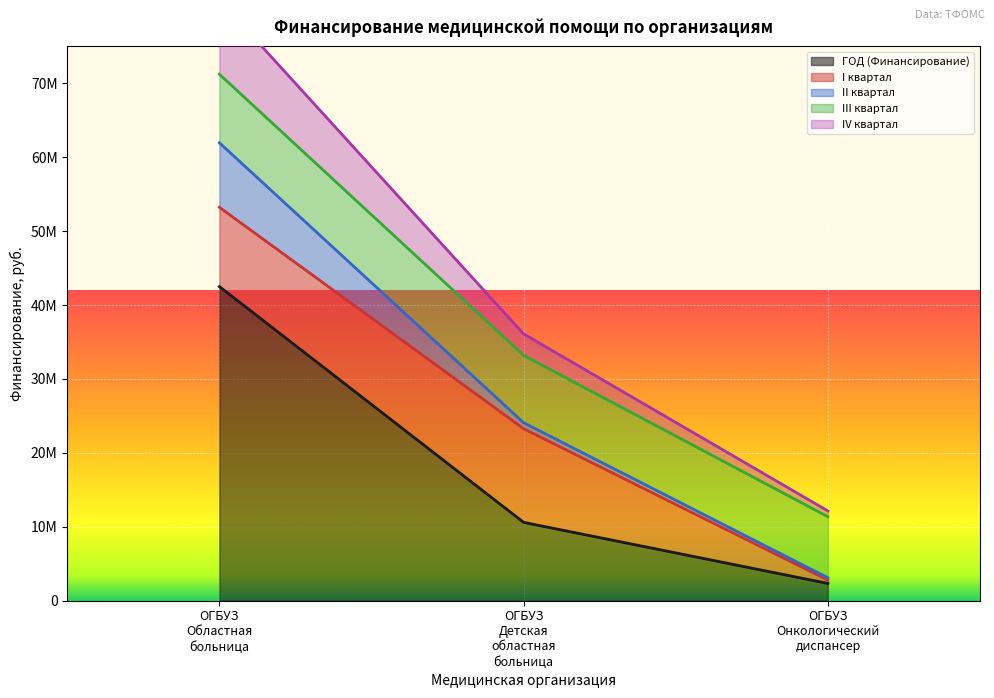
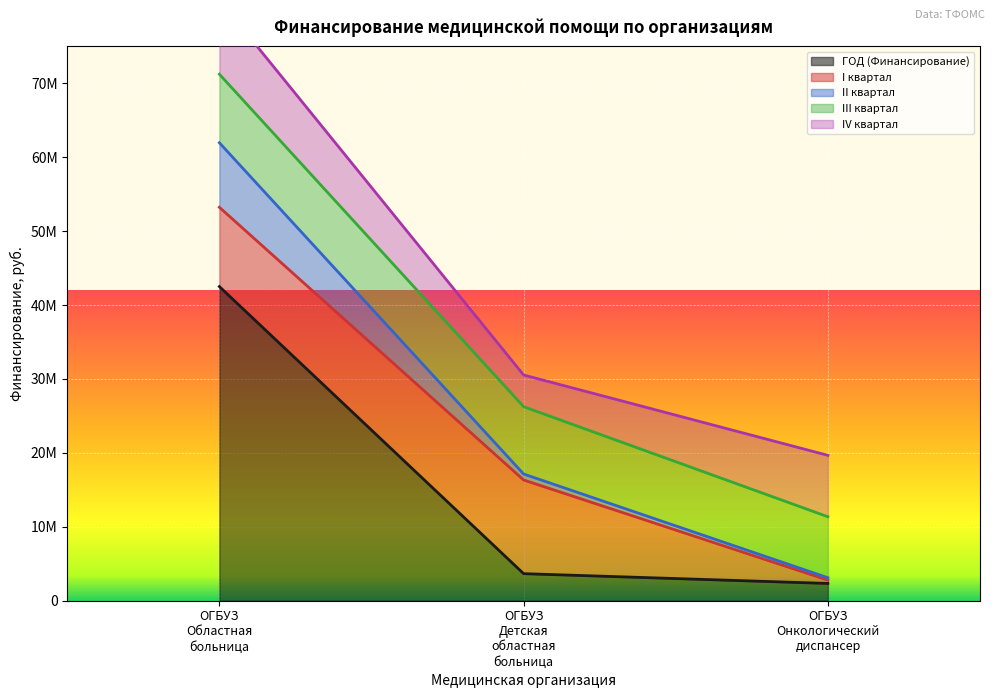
ГОД (Финансирование), ОГБУЗ Детская областная больница: 11000000 -> 4000000
IV квартал, ОГБУЗ Детская областная больница: 3000000 -> 4000000
IV квартал, ОГБУЗ Онкологический диспансер: 1000000 -> 8000000
